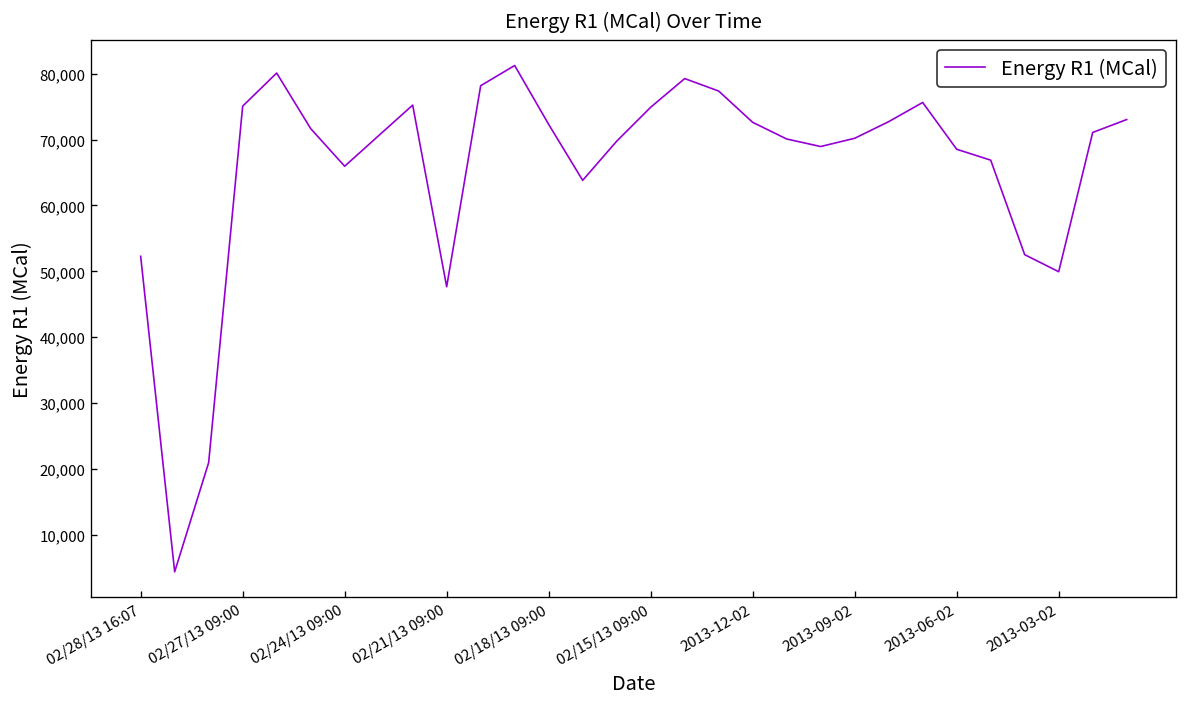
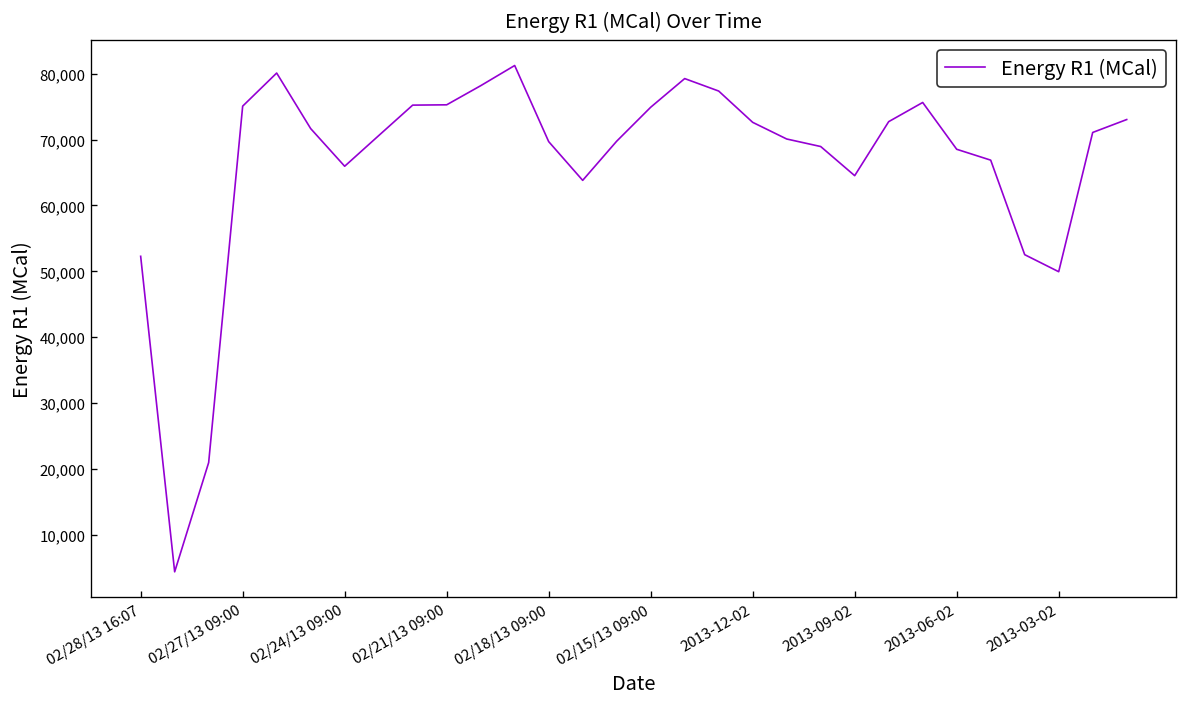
02/21/13 09:00: 48,000 -> 75,000
02/18/13 09:00: 72,000 -> 70,000
2013-09-02: 70,000 -> 65,000
